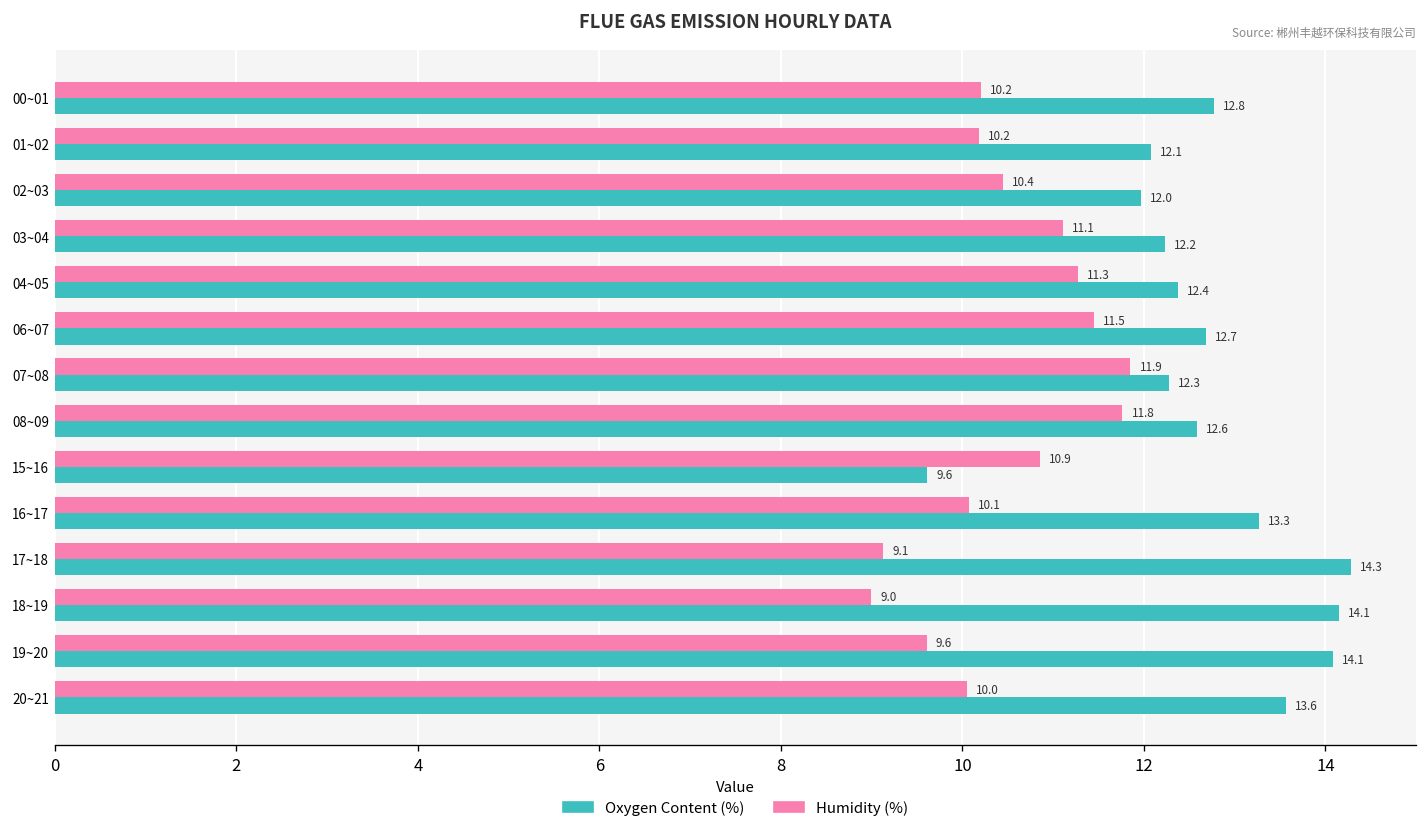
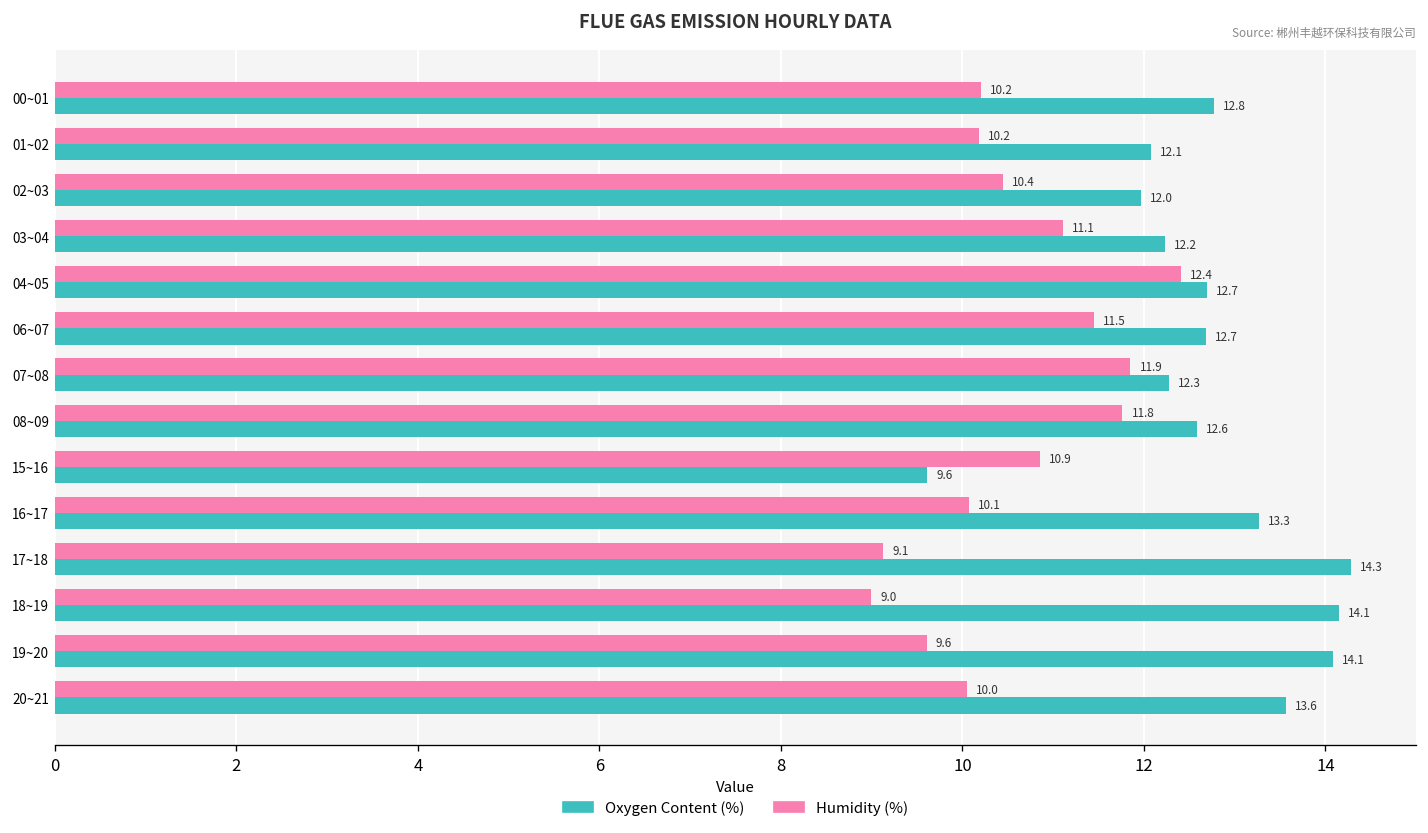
Humidity (%), 04~05: 11.3 -> 12.4
Oxygen Content (%), 04~05: 12.4 -> 12.7
